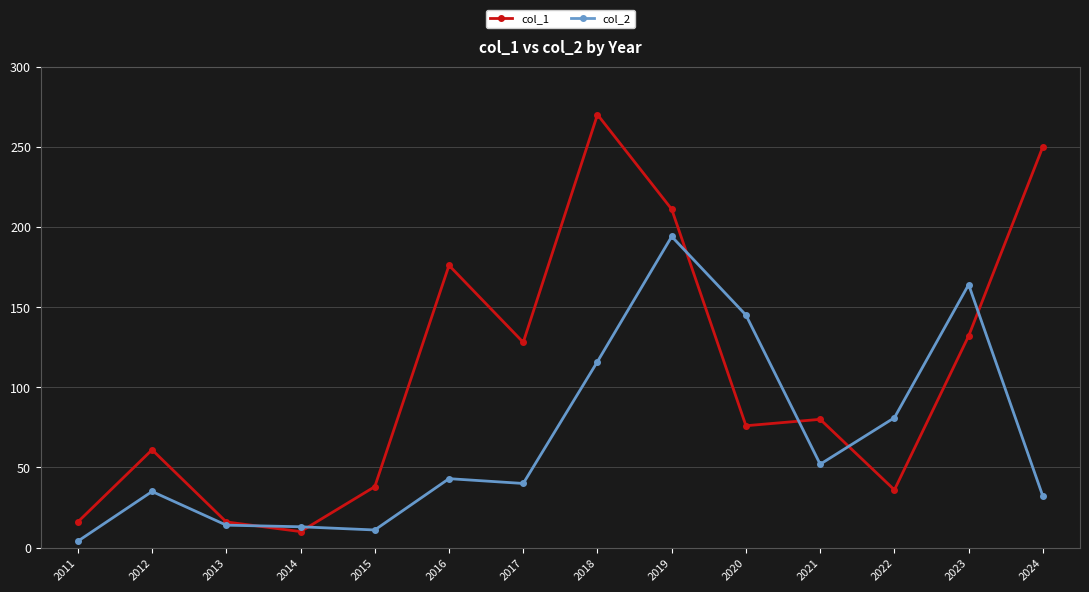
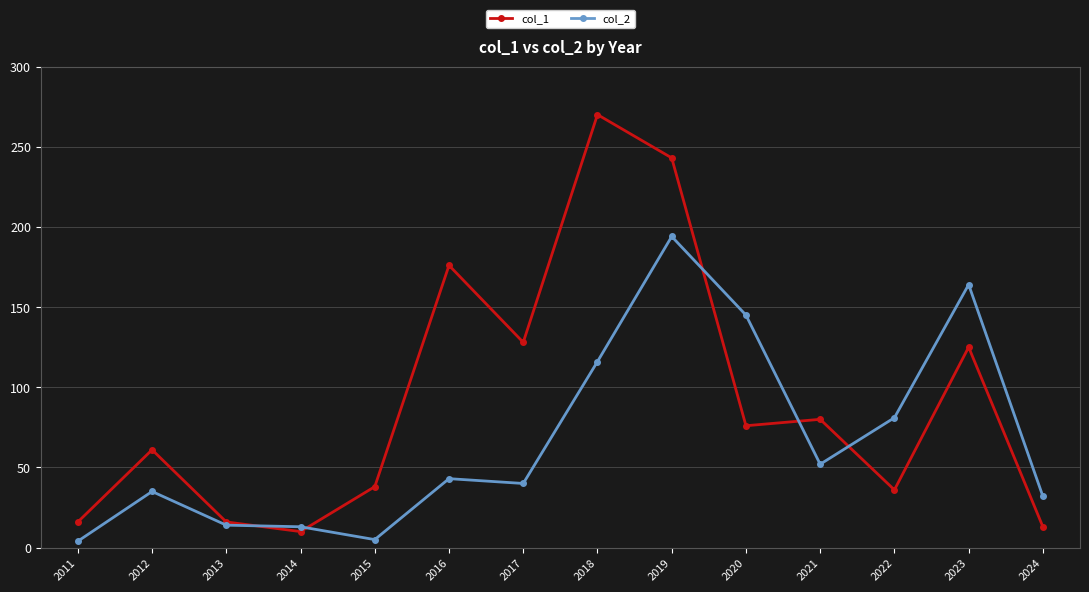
col_2, 2015: 11 -> 5
col_1, 2019: 211 -> 243
col_1, 2023: 132 -> 125
col_1, 2024: 250 -> 13
